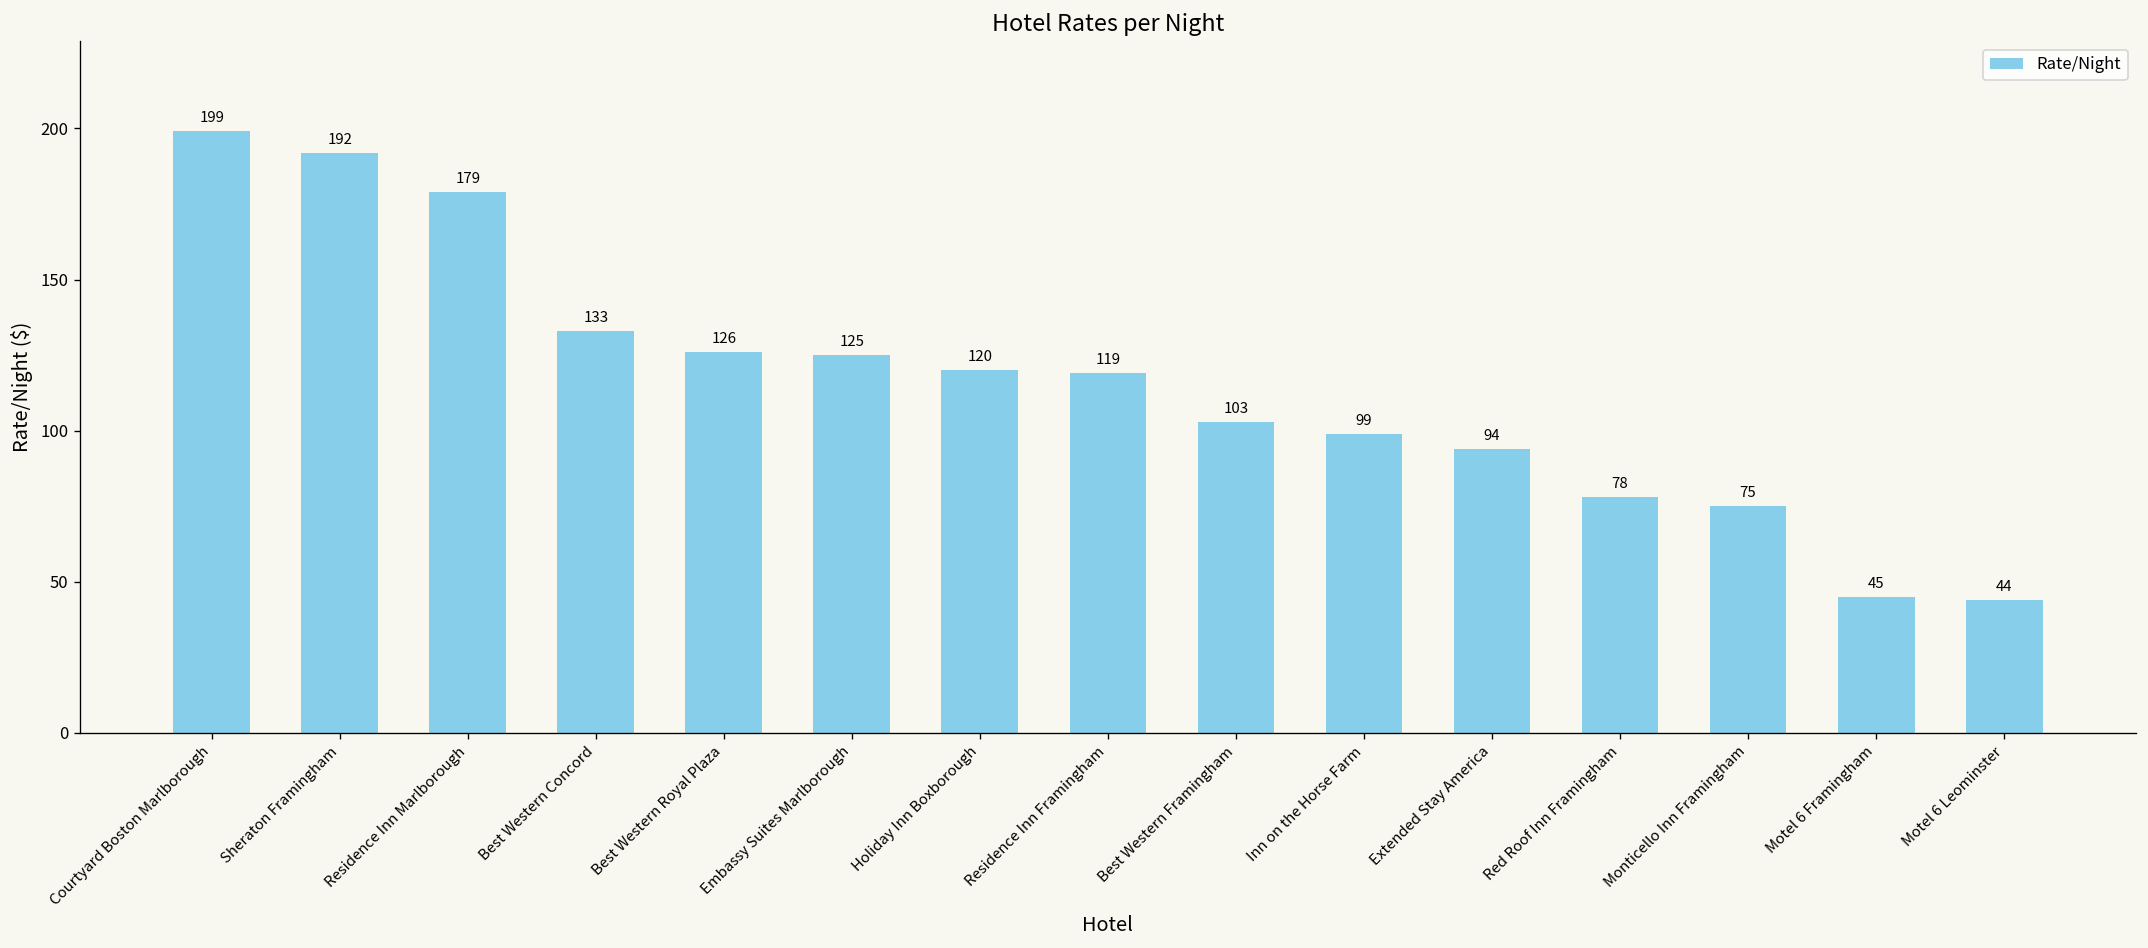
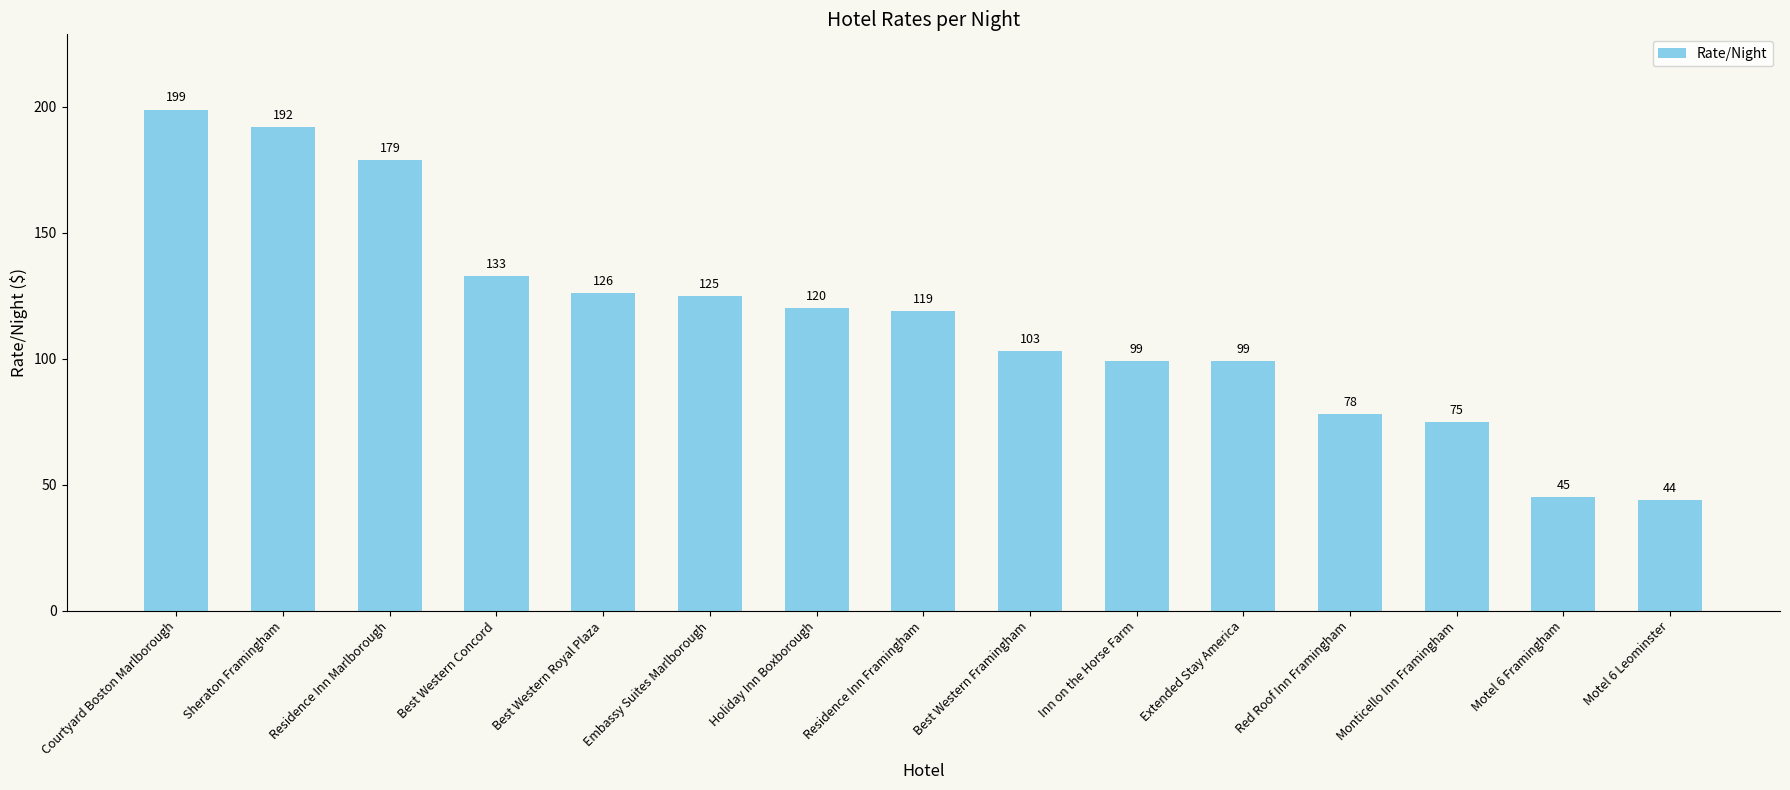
Extended Stay America: 94 -> 99
